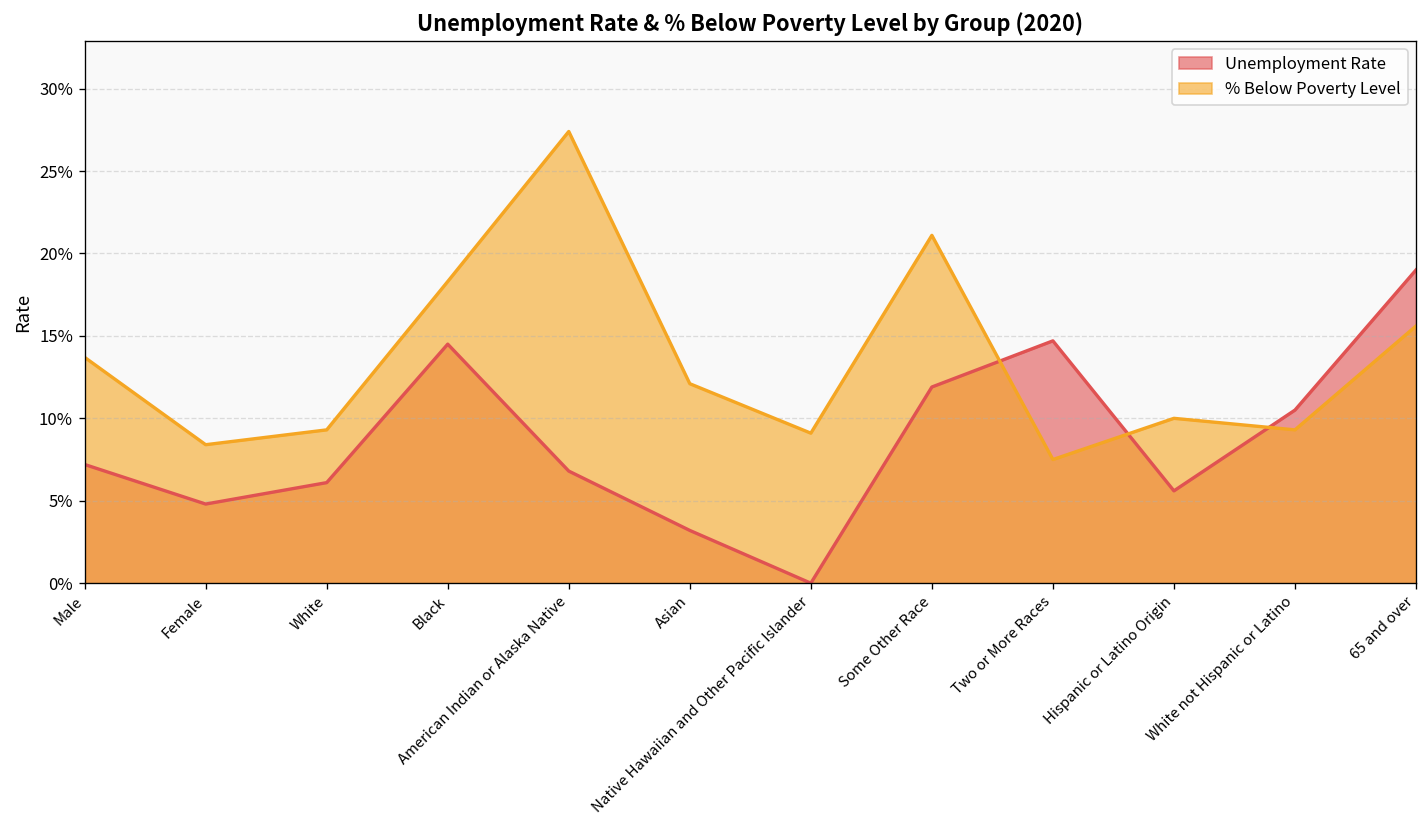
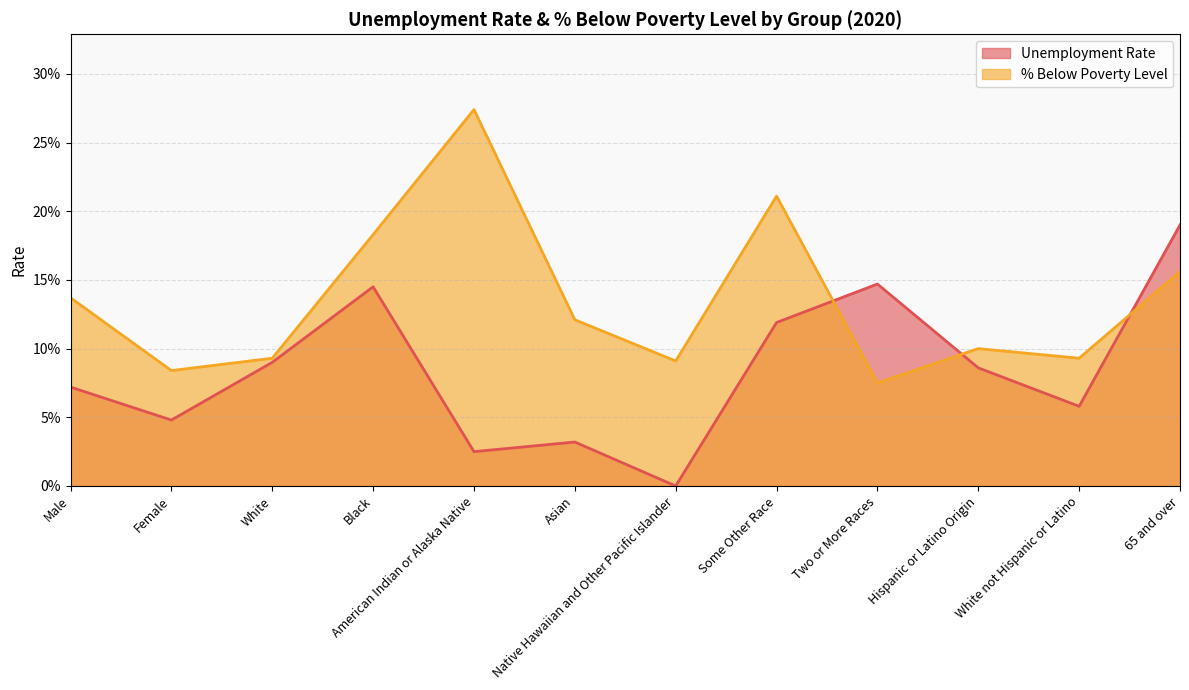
Unemployment Rate, White: 6.1% -> 9.0%
Unemployment Rate, American Indian or Alaska Native: 6.8% -> 2.5%
Unemployment Rate, Hispanic or Latino Origin: 5.6% -> 8.6%
Unemployment Rate, White not Hispanic or Latino: 10.5% -> 5.8%
